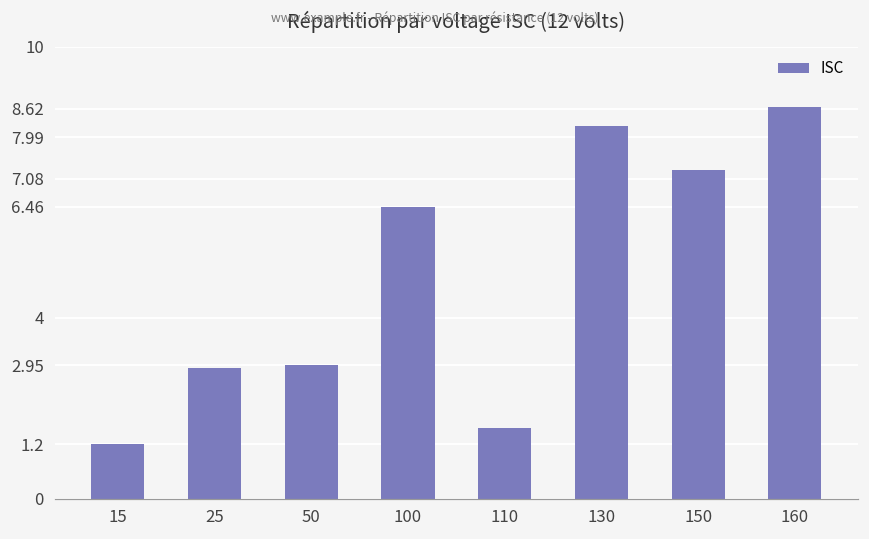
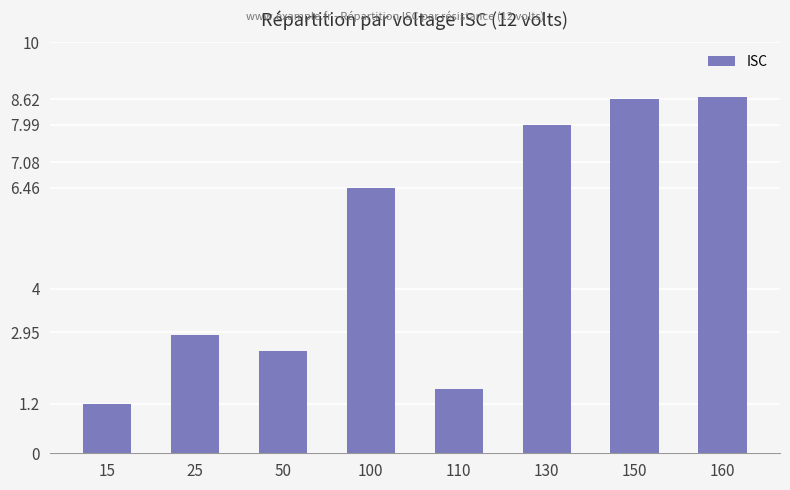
50: 3.0 -> 2.5
130: 8.3 -> 8.0
150: 7.3 -> 8.6
